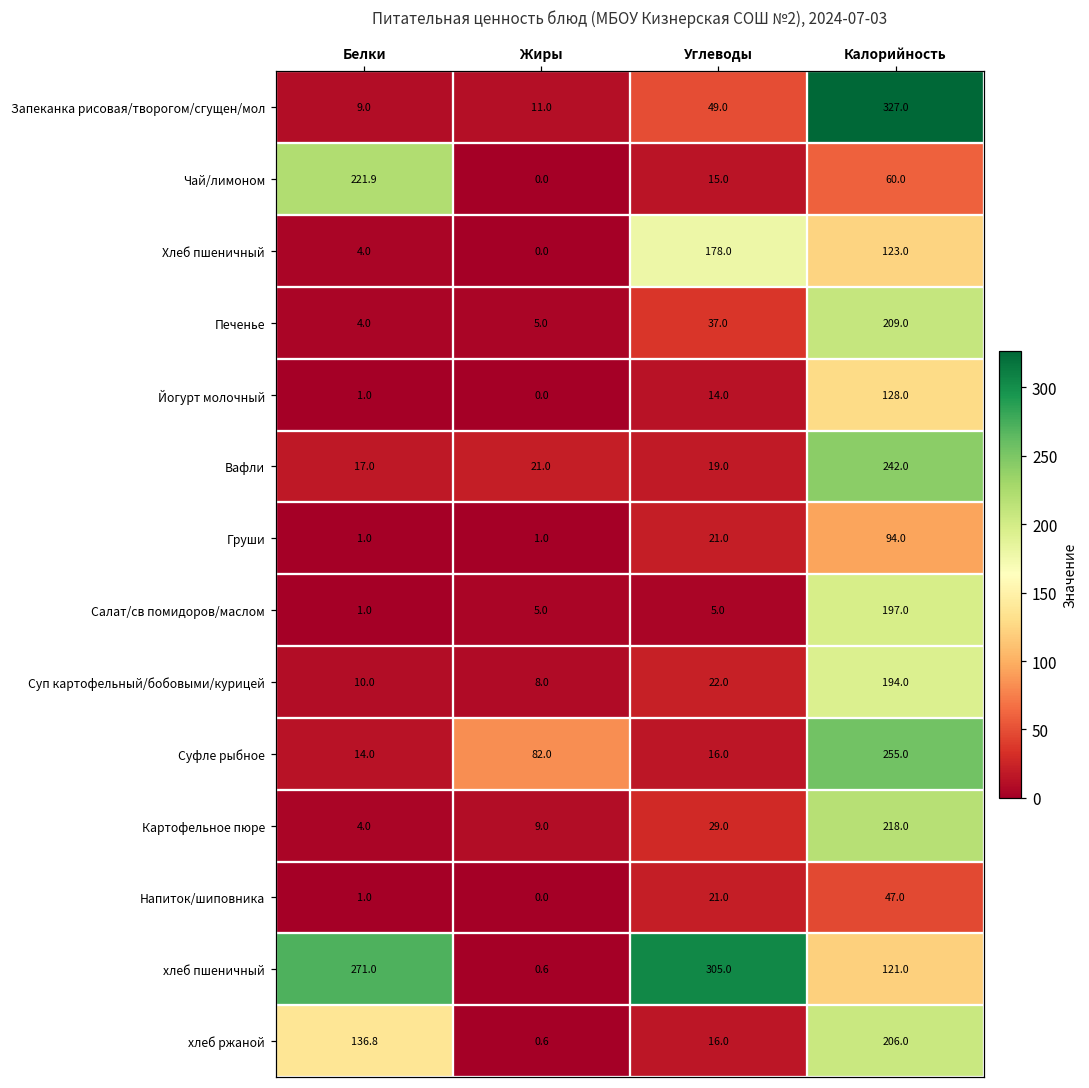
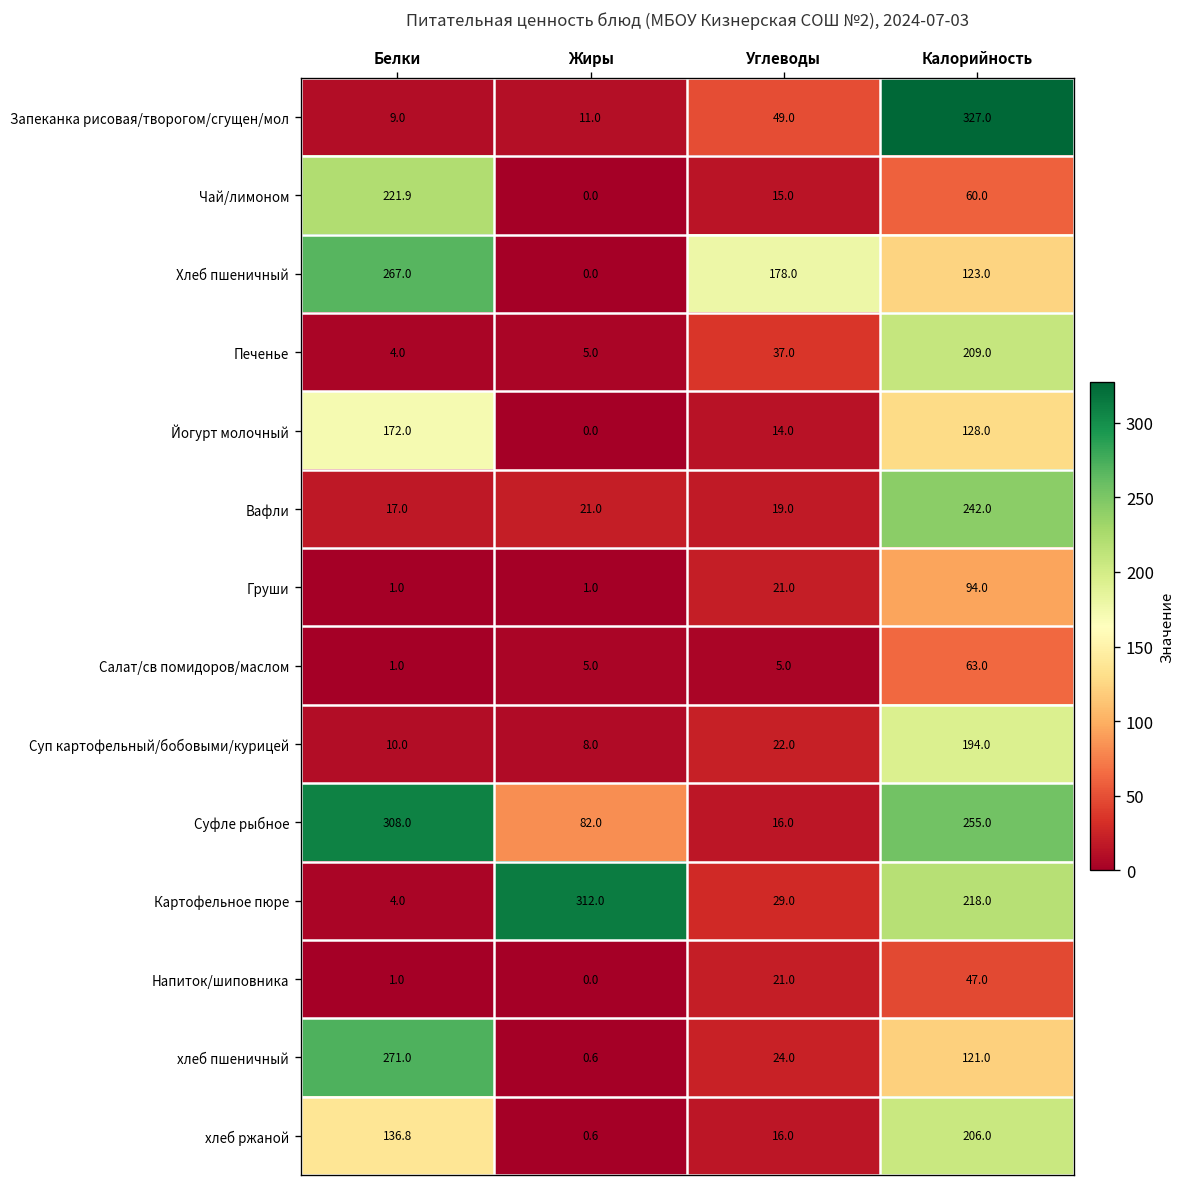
Хлеб пшеничный, Белки: 4.0 -> 267.0
Йогурт молочный, Белки: 1.0 -> 172.0
Салат/св помидоров/маслом, Калорийность: 197.0 -> 63.0
Суфле рыбное, Белки: 14.0 -> 308.0
Картофельное пюре, Жиры: 9.0 -> 312.0
хлеб пшеничный, Углеводы: 305.0 -> 24.0
